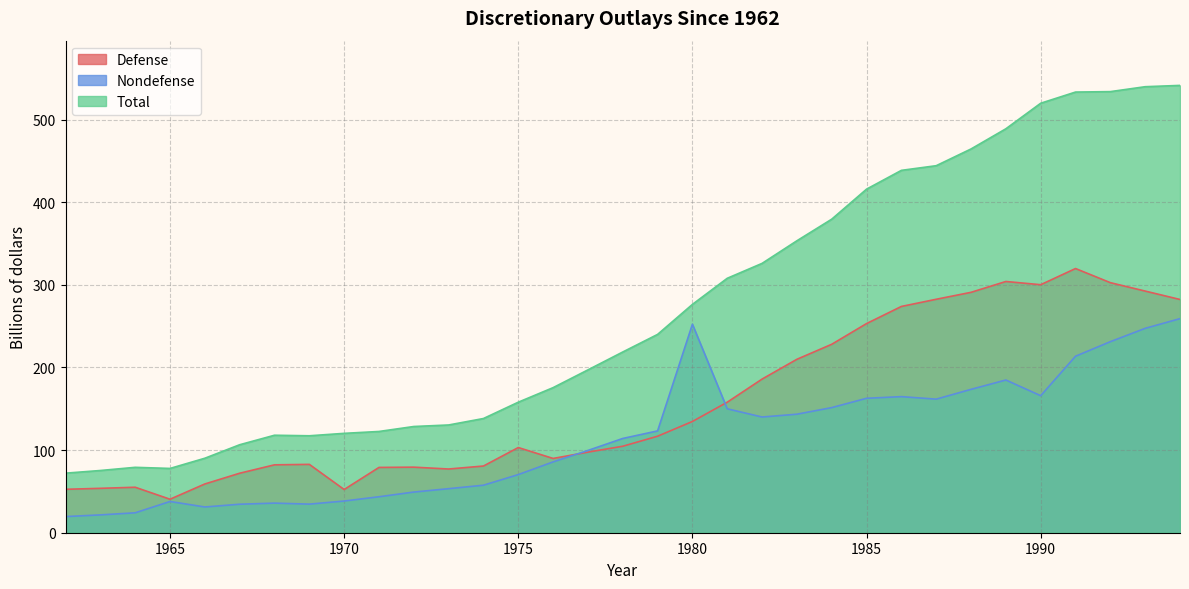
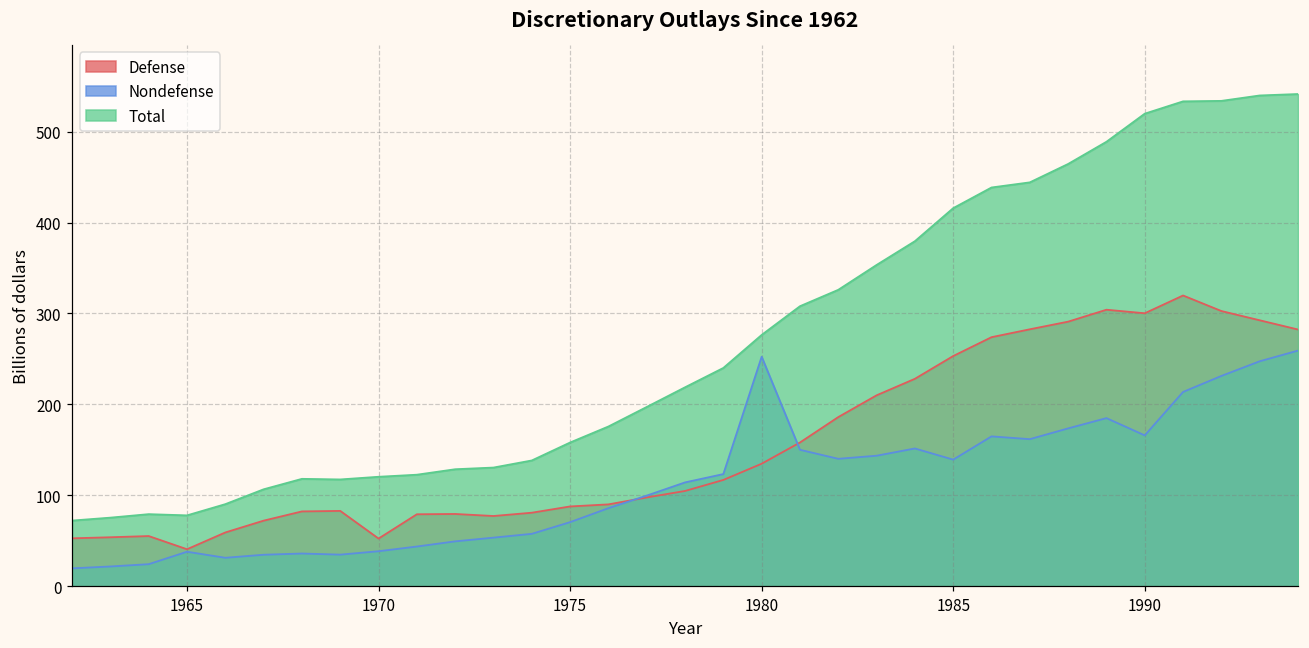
Defense, 1975: 100 -> 90
Nondefense, 1985: 160 -> 140
